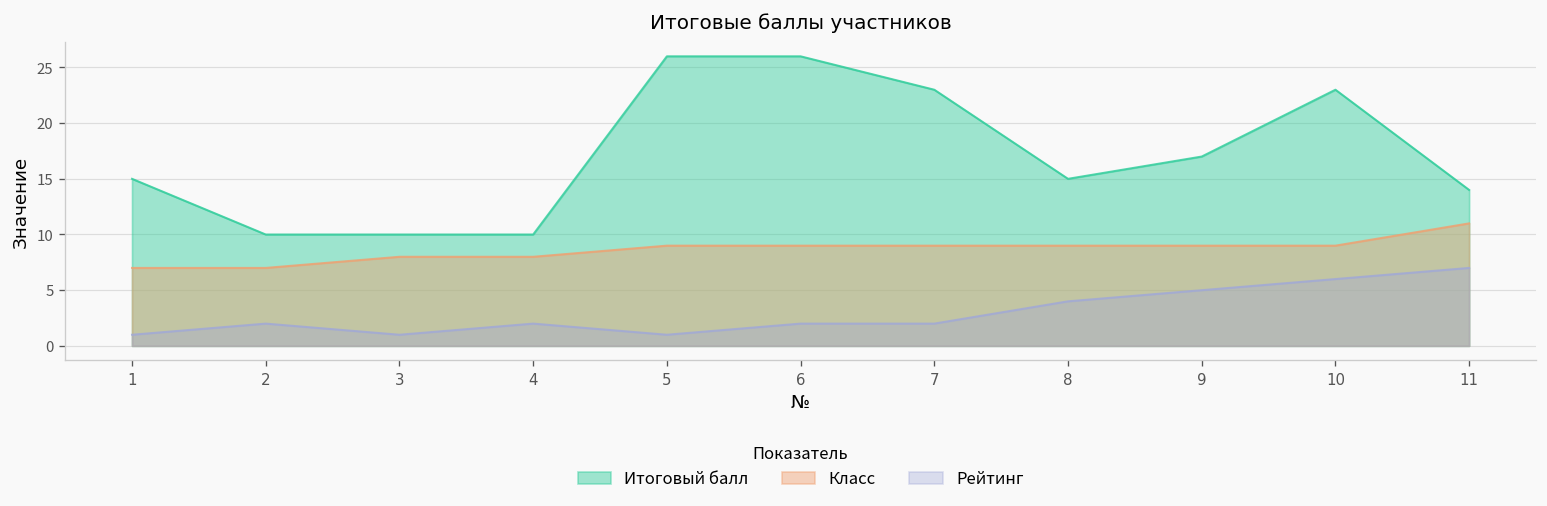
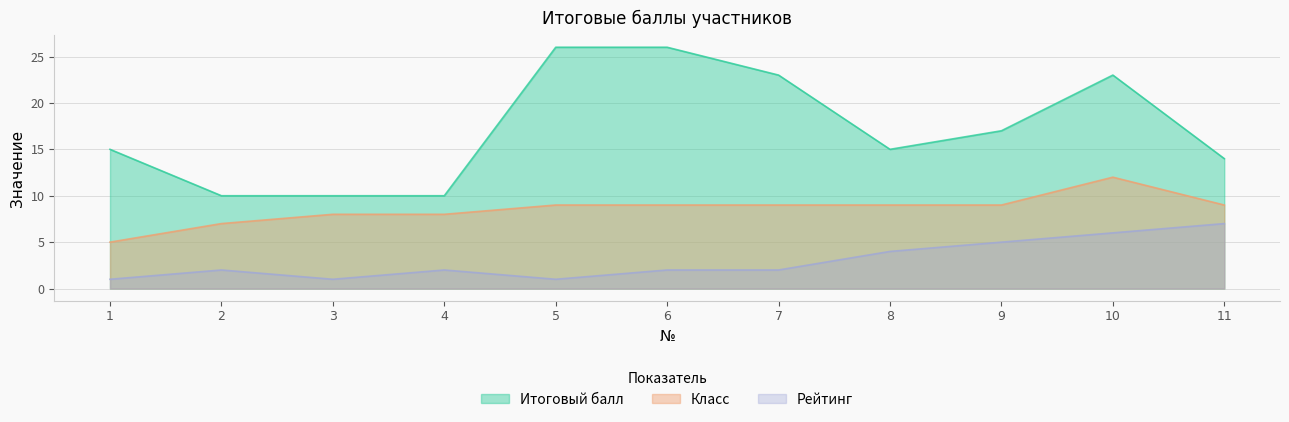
Класс, 1: 7 -> 5
Класс, 10: 9 -> 12
Класс, 11: 11 -> 9
